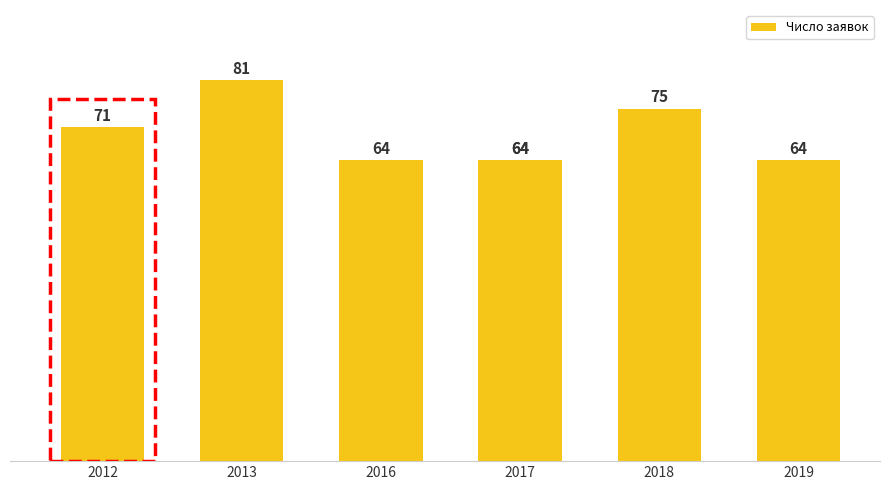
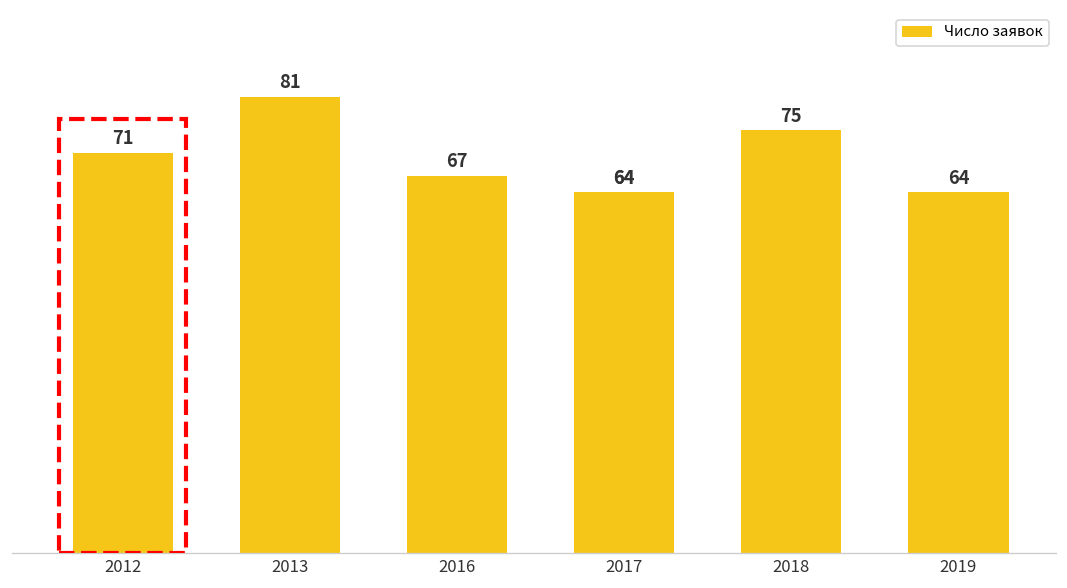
2016: 64 -> 67
